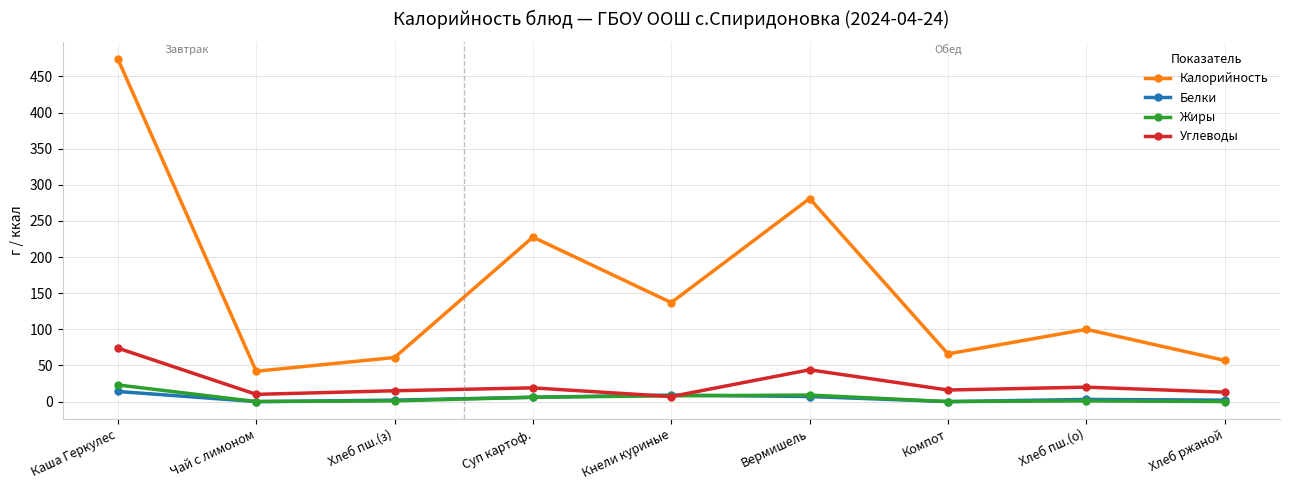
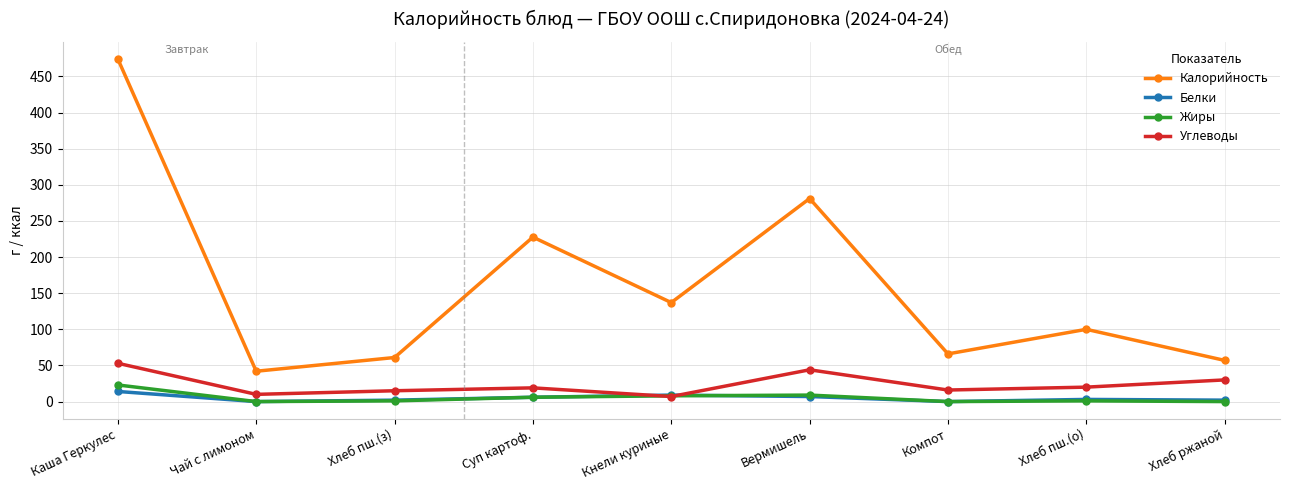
Углеводы, Каша Геркулес: 70 -> 50
Углеводы, Хлеб ржаной: 10 -> 30
